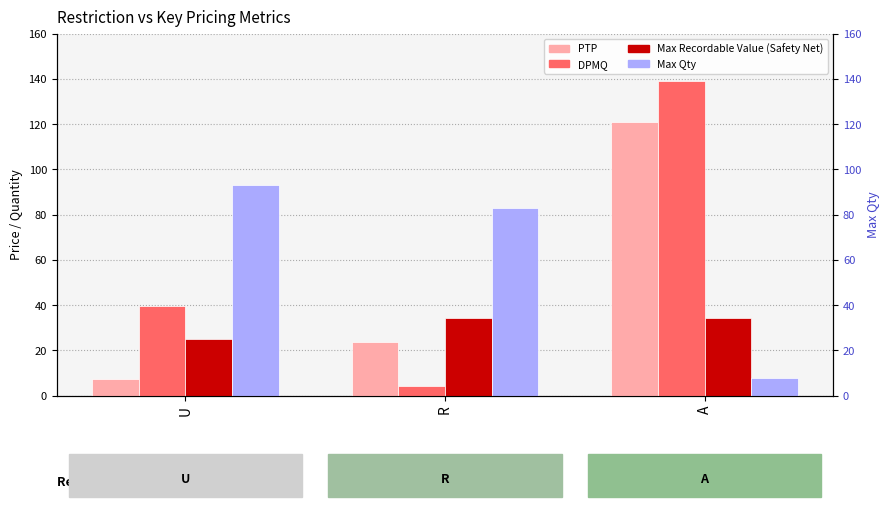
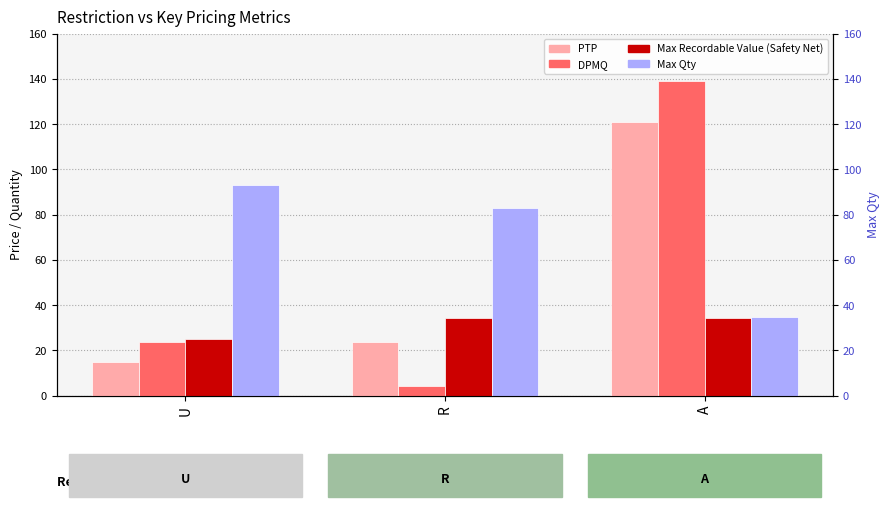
PTP, U: 8 -> 15
DPMQ, U: 40 -> 24
Max Qty, A: 8 -> 35
